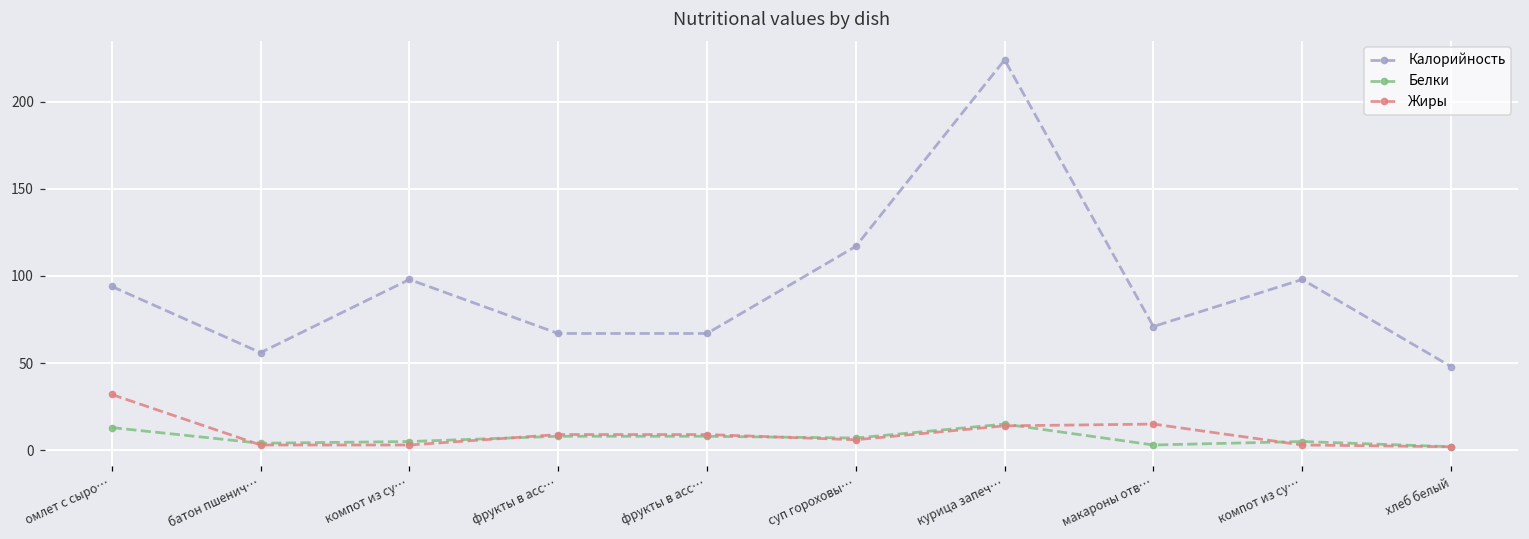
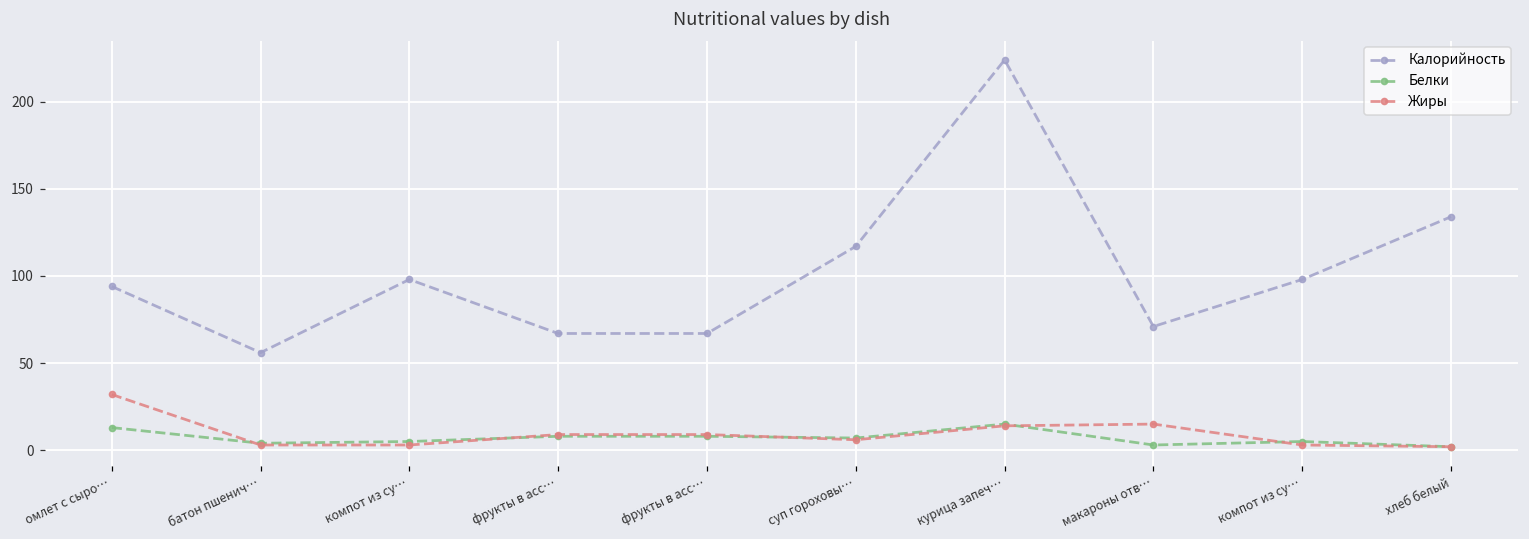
Калорийность, хлеб белый: 48 -> 134
